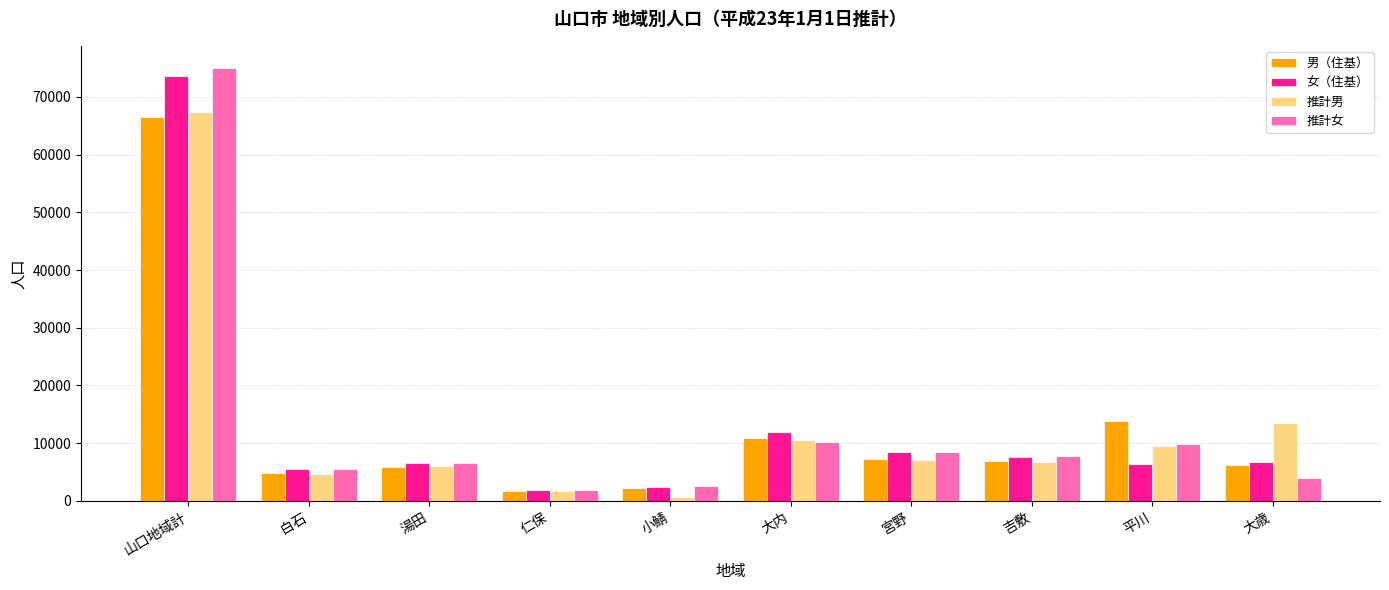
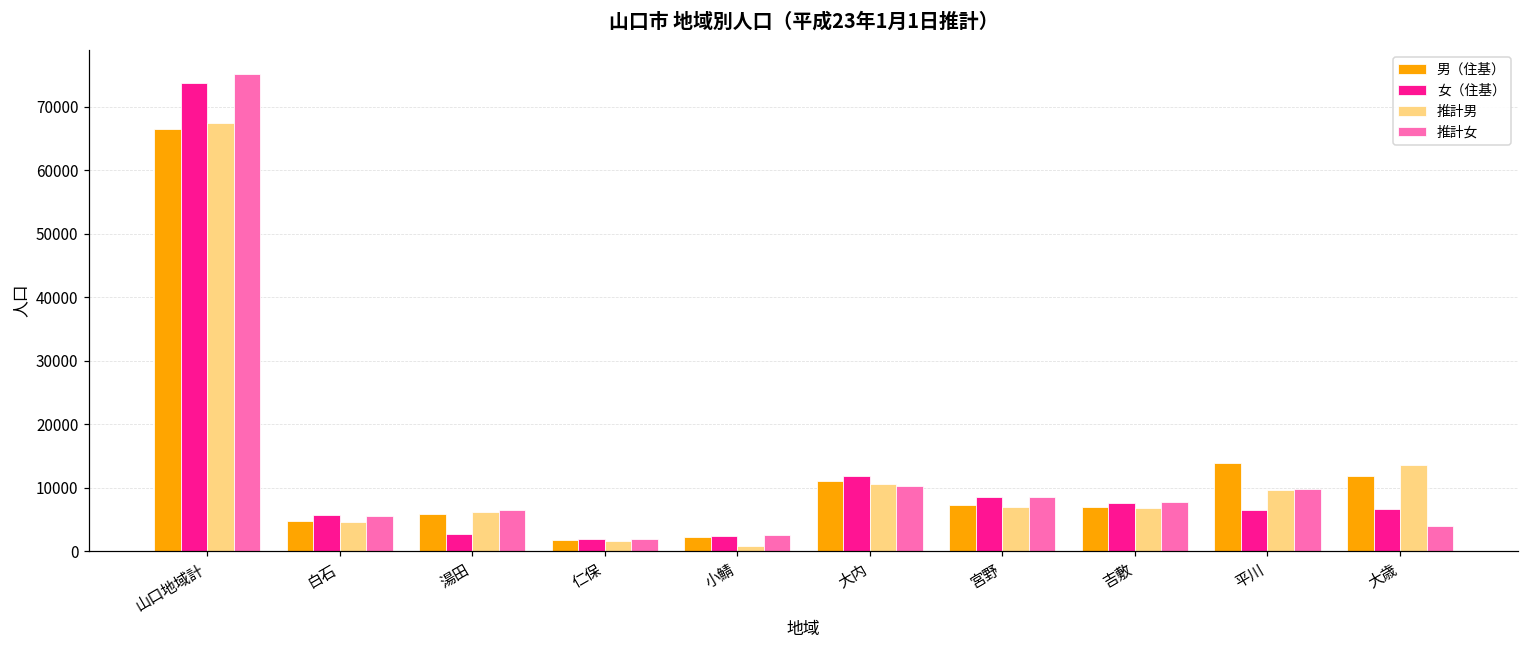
女（住基）, 湯田: 7000 -> 3000
男（住基）, 大歳: 6000 -> 12000
